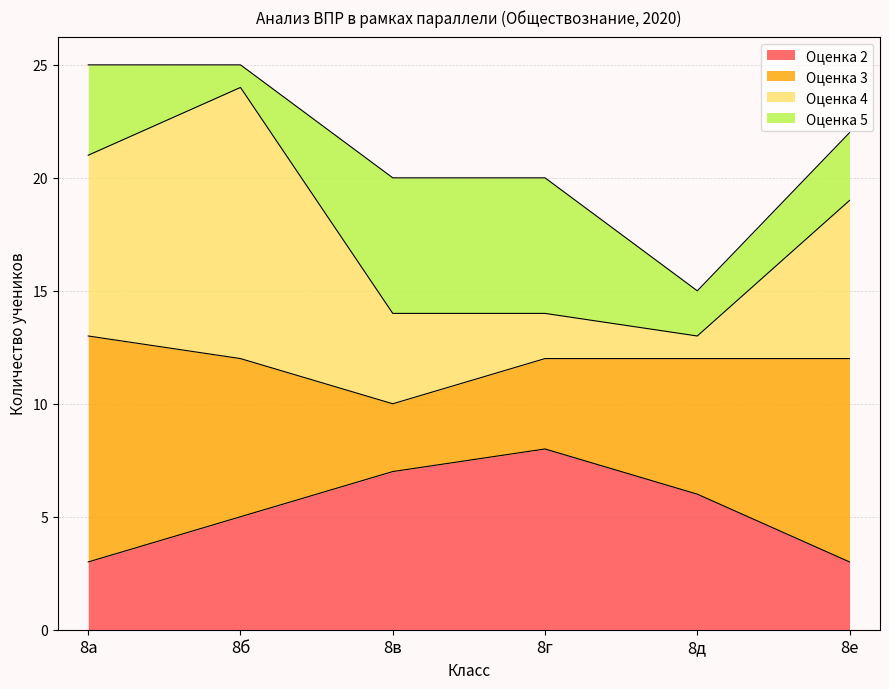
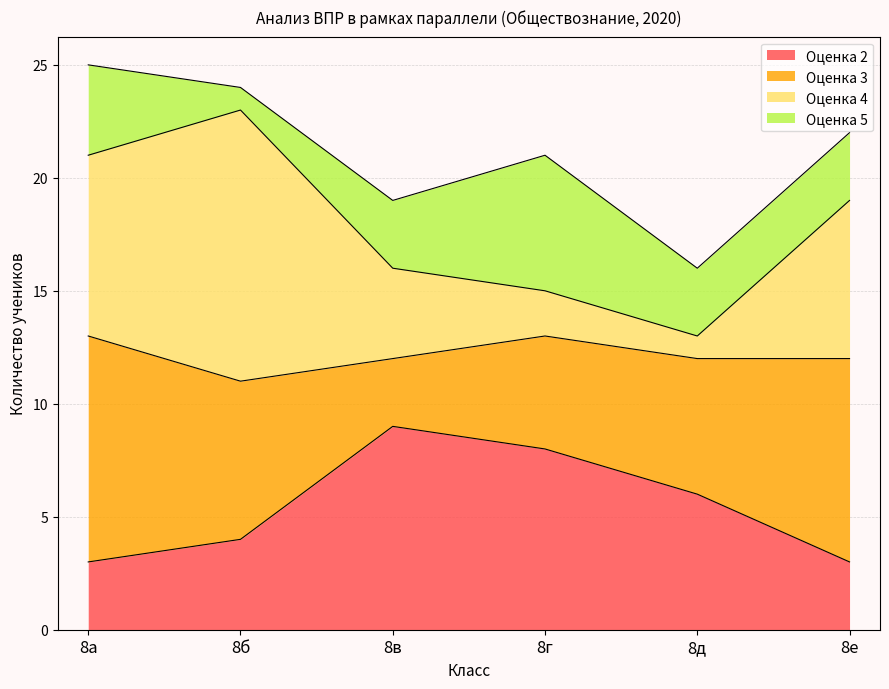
Оценка 2, 8б: 5 -> 4
Оценка 2, 8в: 7 -> 9
Оценка 5, 8в: 6 -> 3
Оценка 3, 8г: 4 -> 5
Оценка 5, 8д: 2 -> 3
